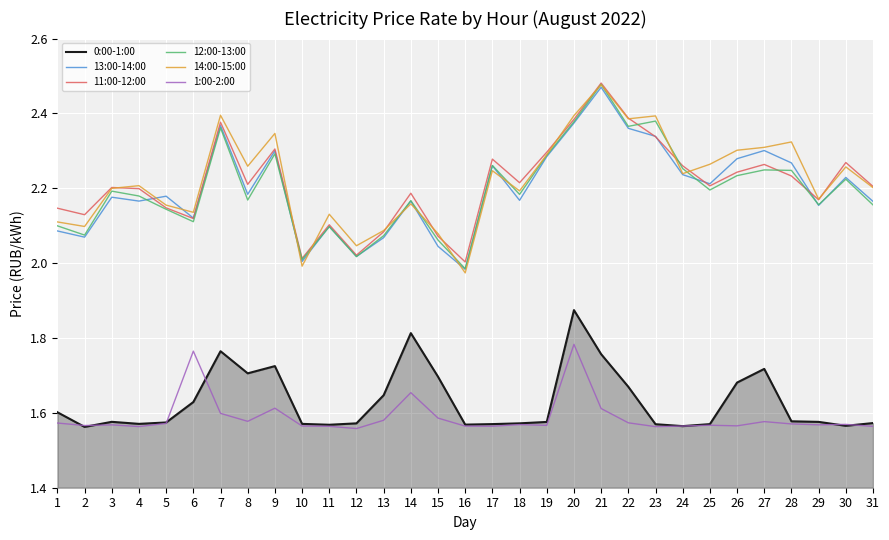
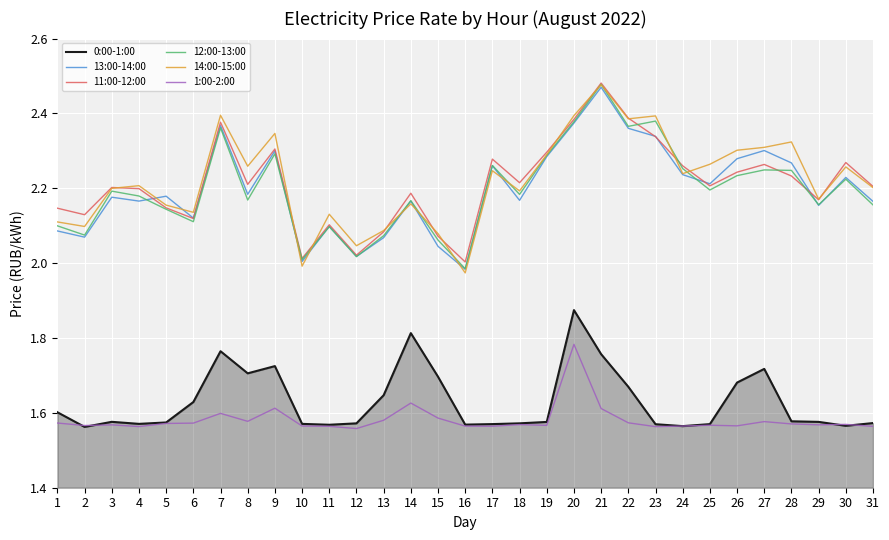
1:00-2:00, 6: 1.76 -> 1.57
1:00-2:00, 14: 1.65 -> 1.63
